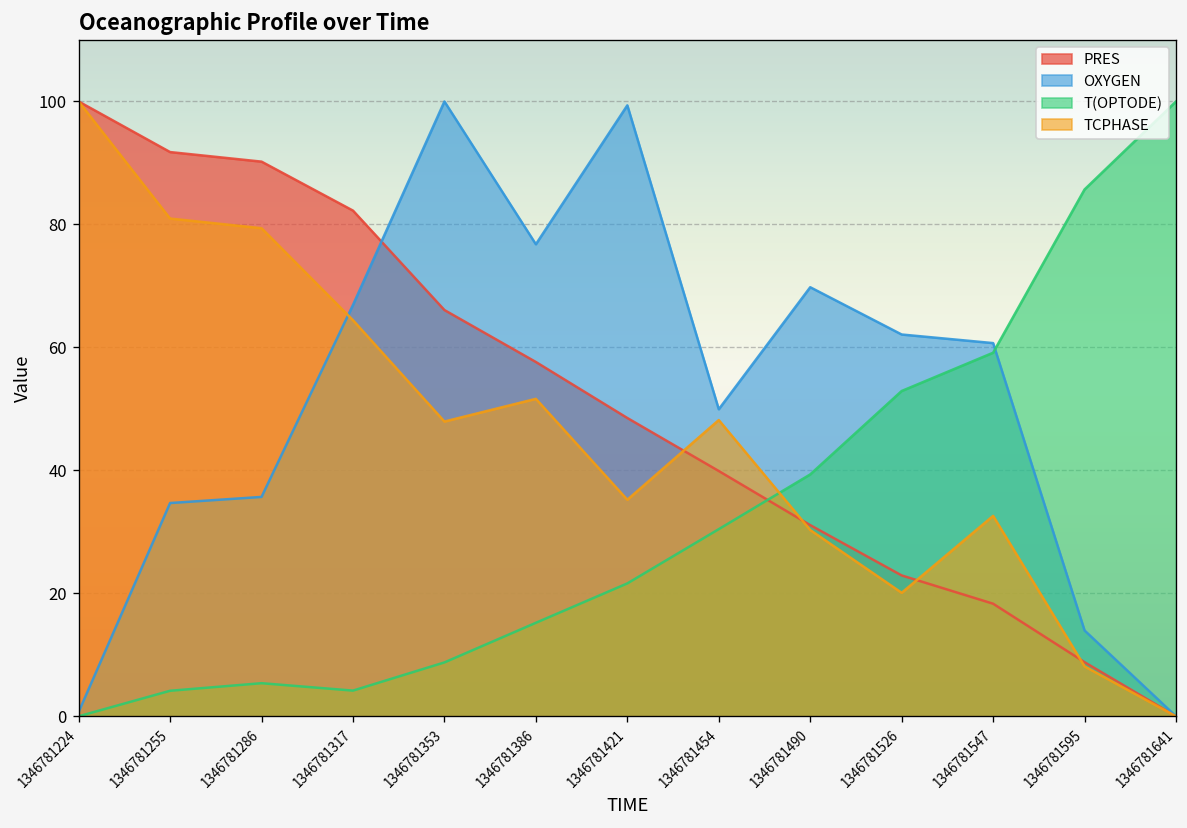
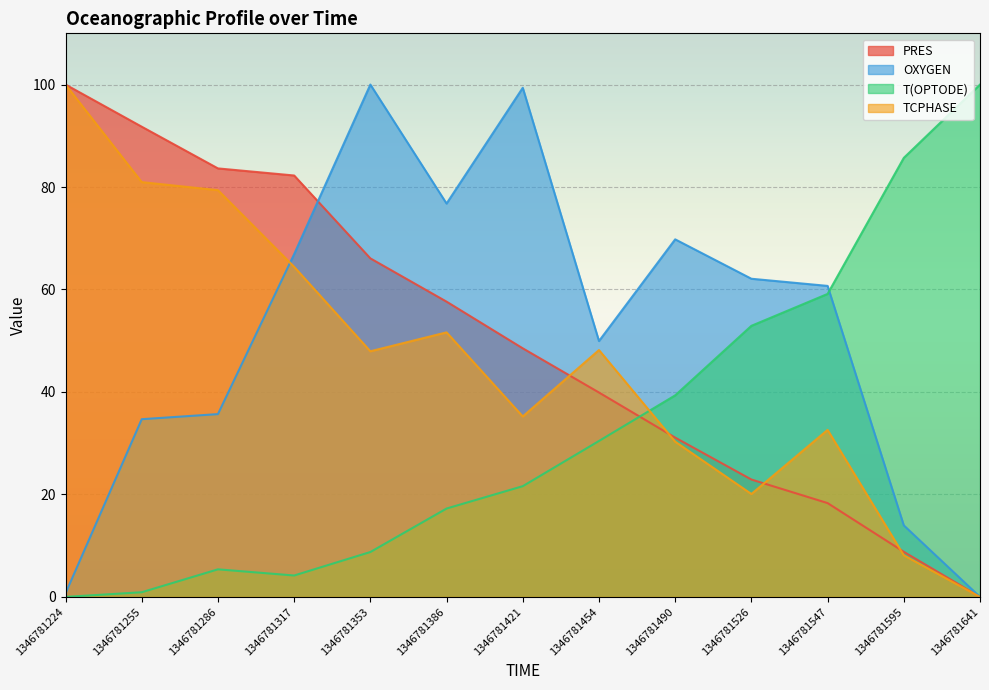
T(OPTODE), 1346781255: 4 -> 1
PRES, 1346781286: 90 -> 84
T(OPTODE), 1346781386: 15 -> 17
